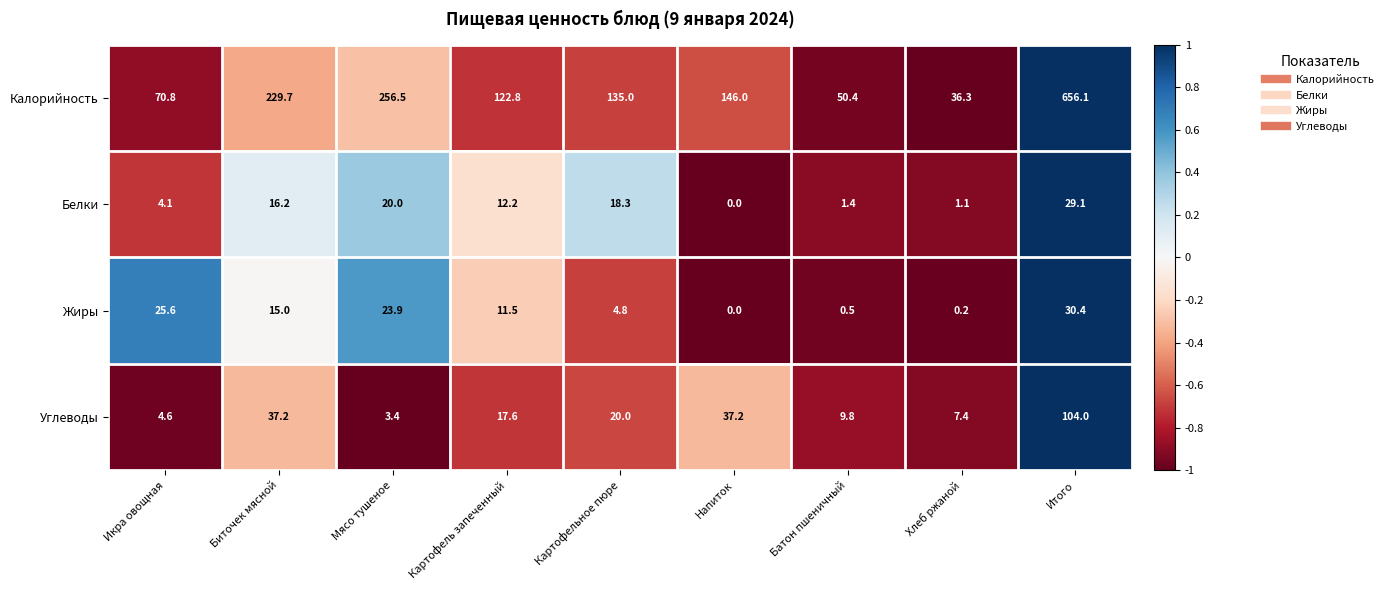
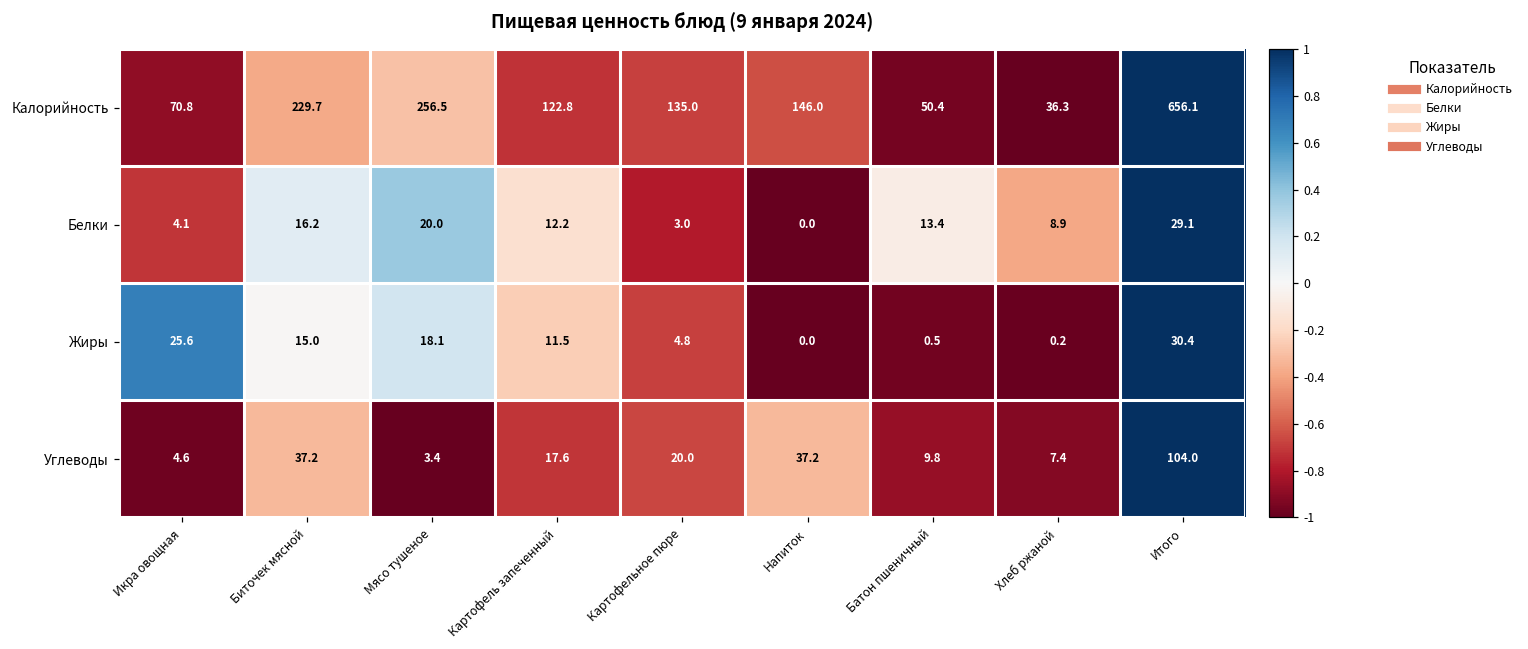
Белки, Картофельное пюре: 18.3 -> 3.0
Белки, Батон пшеничный: 1.4 -> 13.4
Белки, Хлеб ржаной: 1.1 -> 8.9
Жиры, Мясо тушеное: 23.9 -> 18.1
